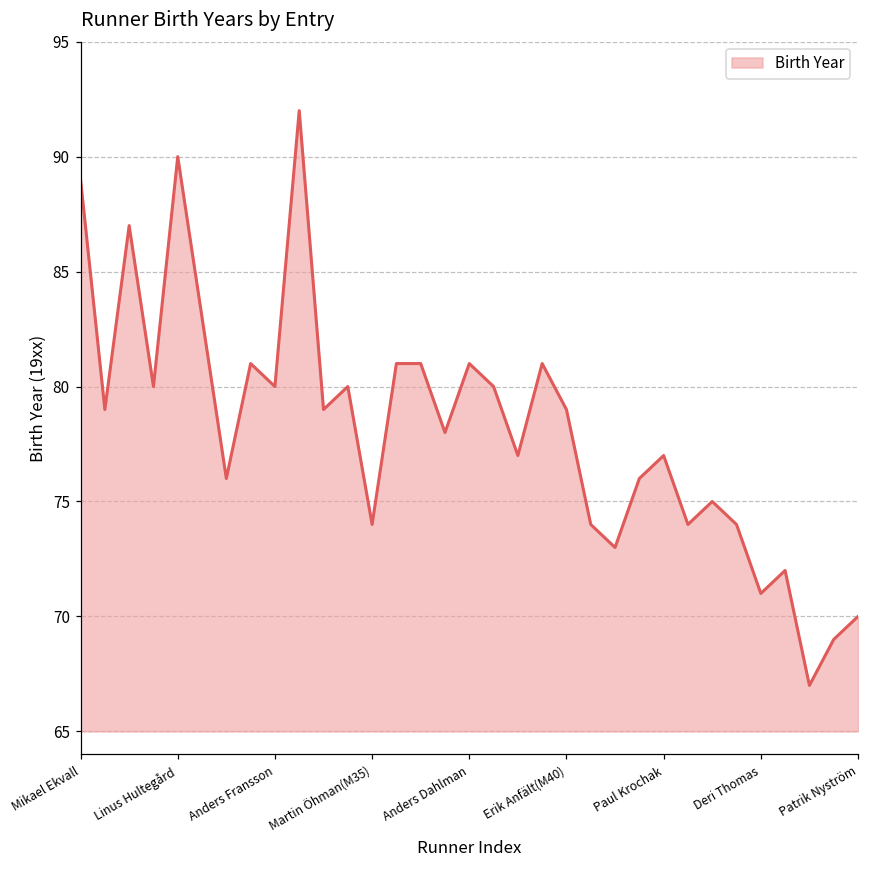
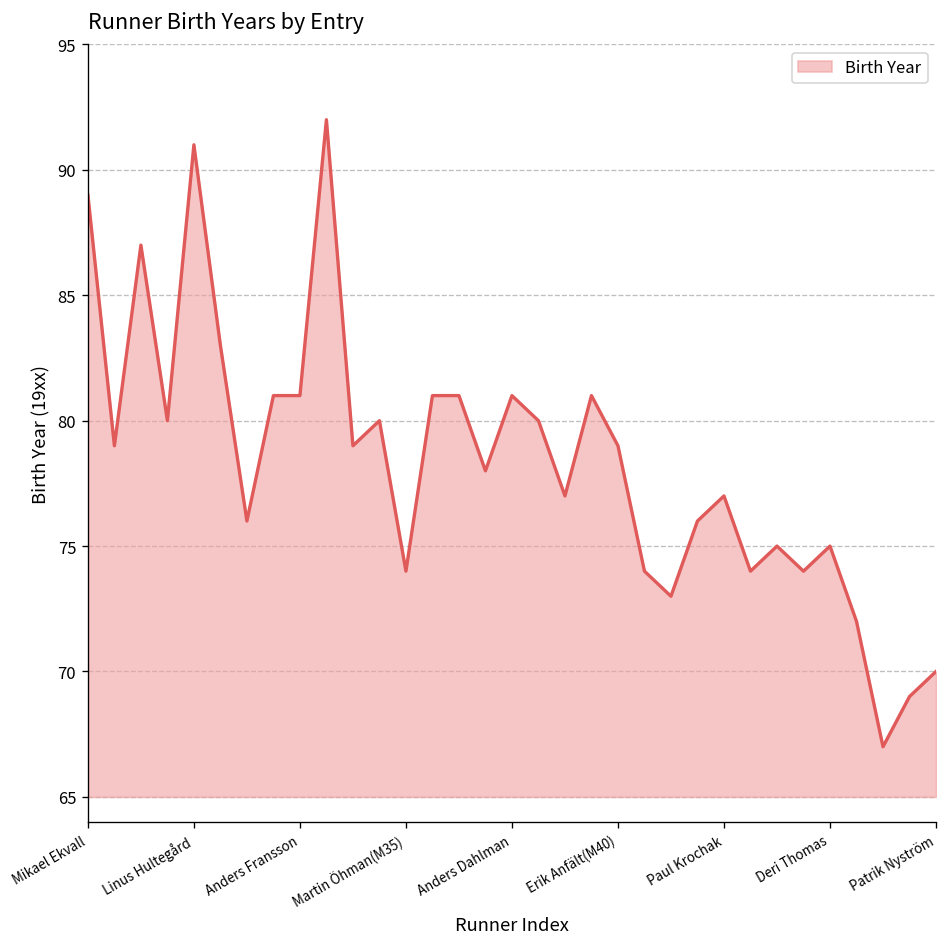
Linus Hultegård: 90 -> 91
Anders Fransson: 80 -> 81
Deri Thomas: 71 -> 75
